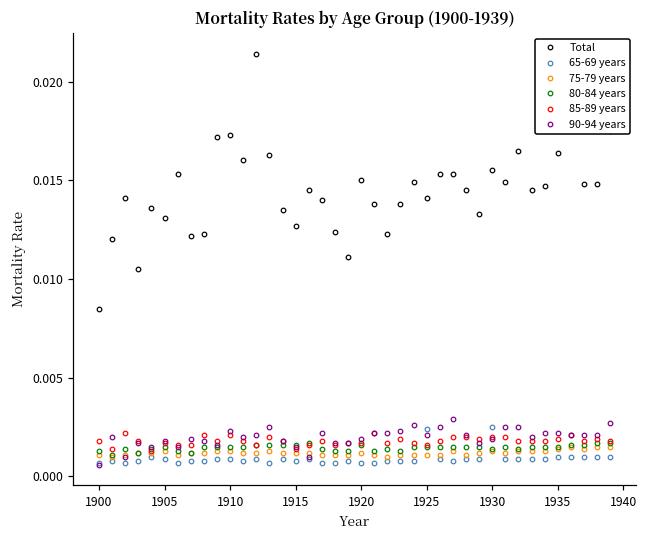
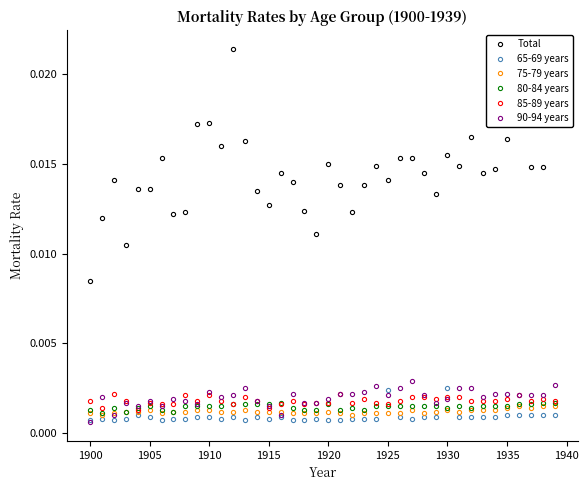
Total, 1905: 0.0131 -> 0.0136
